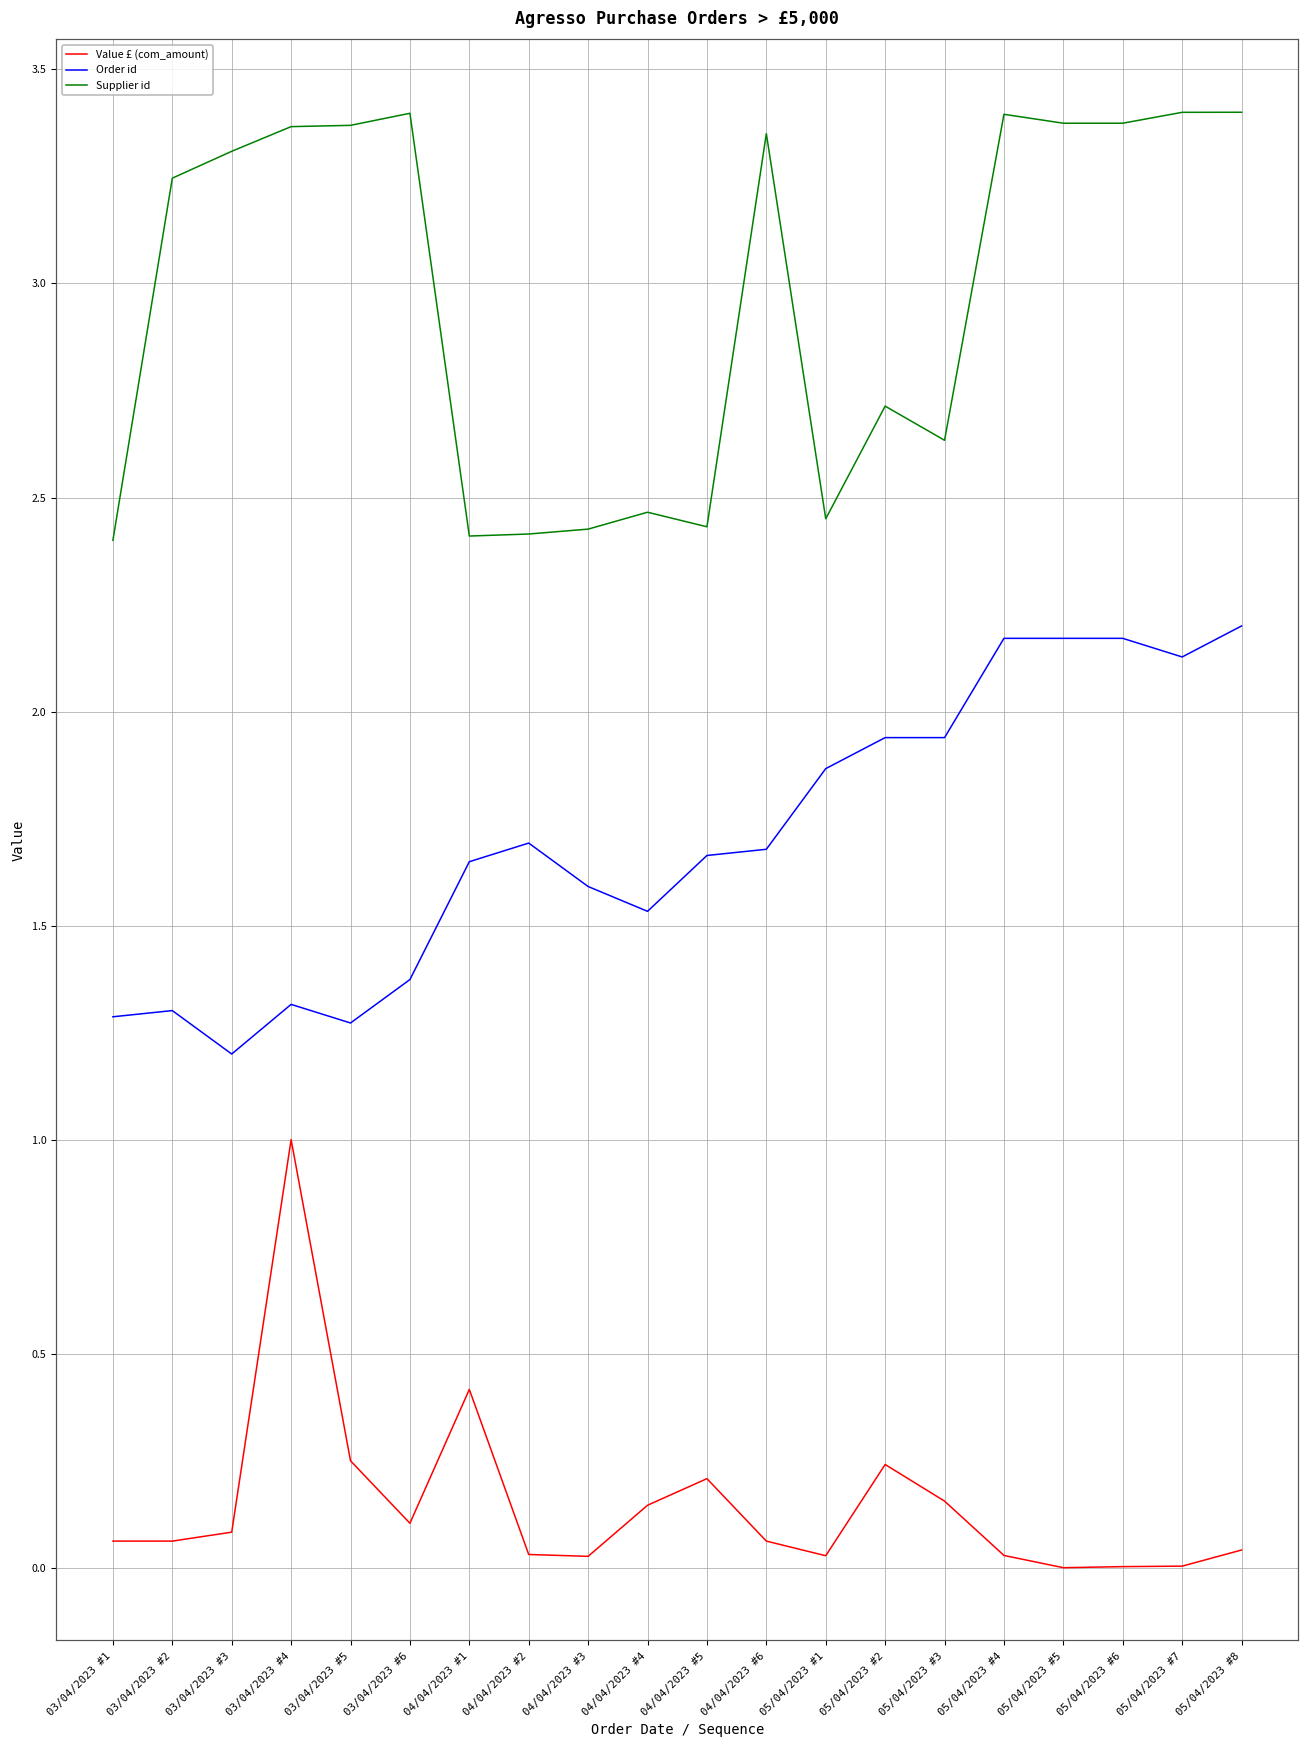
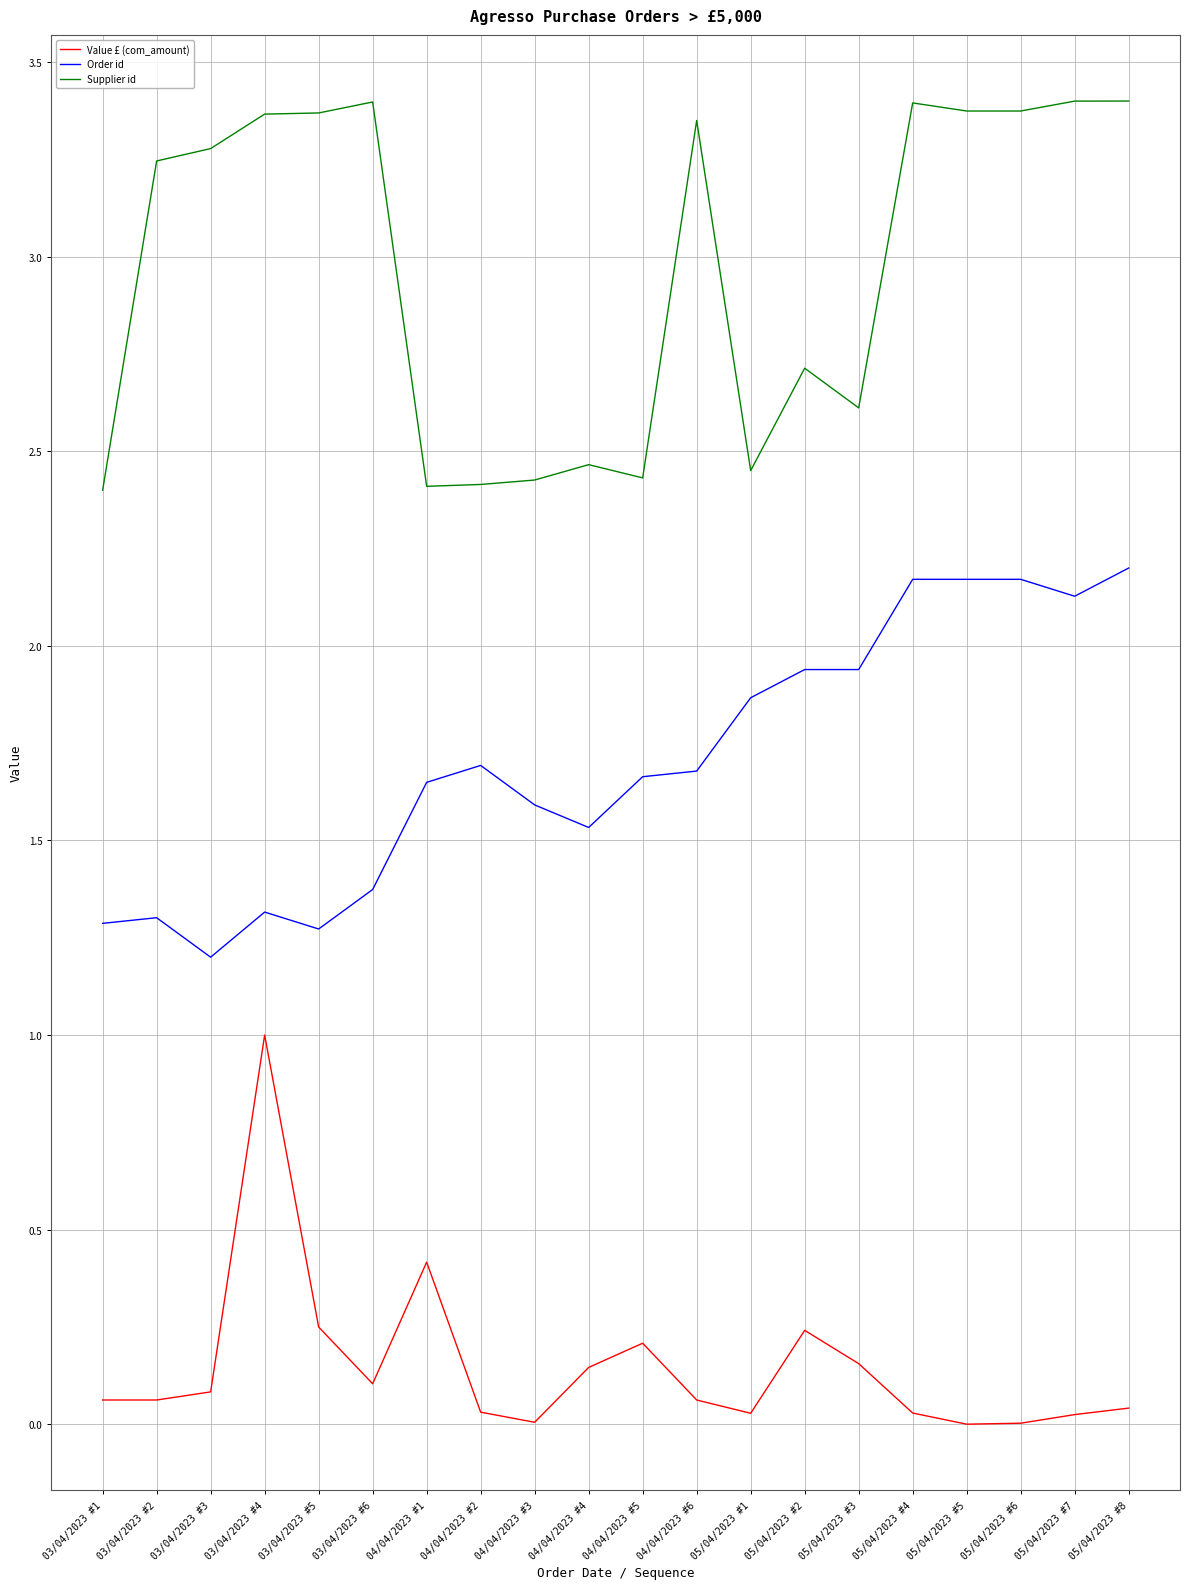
Supplier id, 03/04/2023 #3: 3.31 -> 3.28
Value £ (com_amount), 04/04/2023 #3: 0.03 -> 0.00
Supplier id, 05/04/2023 #3: 2.63 -> 2.61
Value £ (com_amount), 05/04/2023 #7: 0.00 -> 0.02
